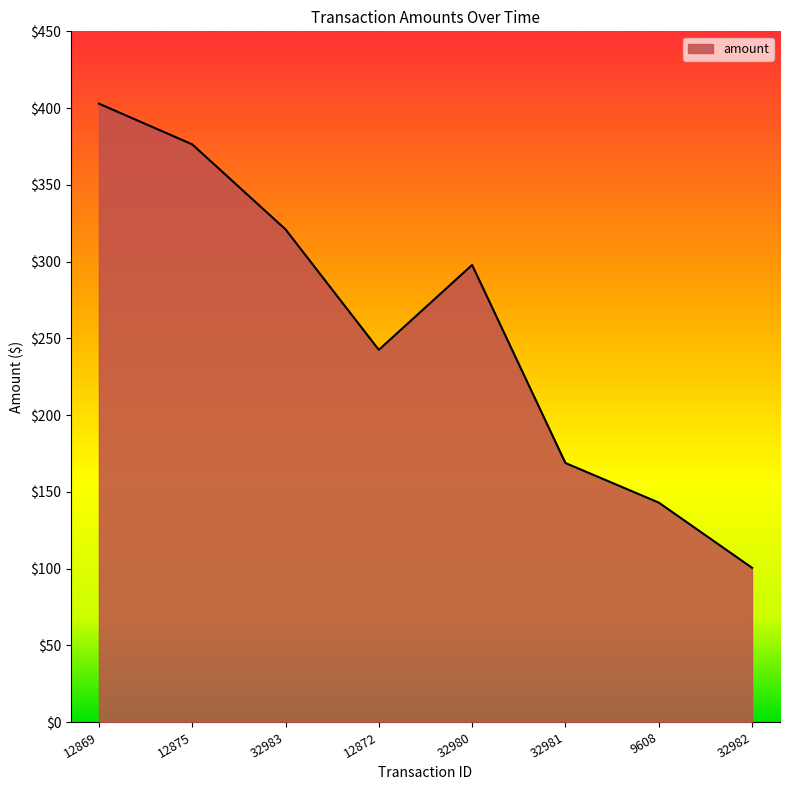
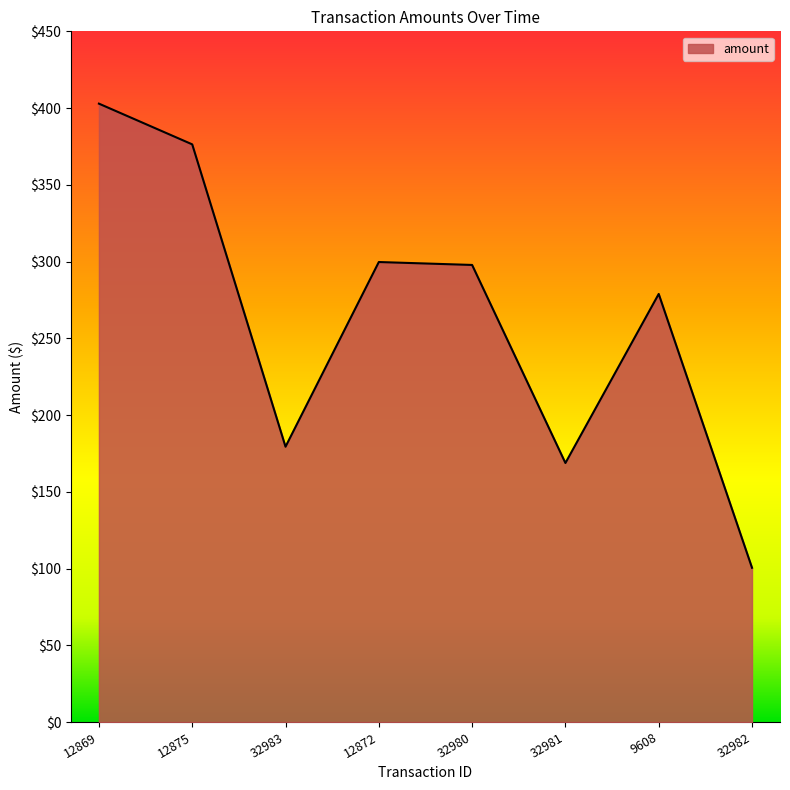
32983: $321 -> $179
12872: $243 -> $300
9608: $143 -> $279
